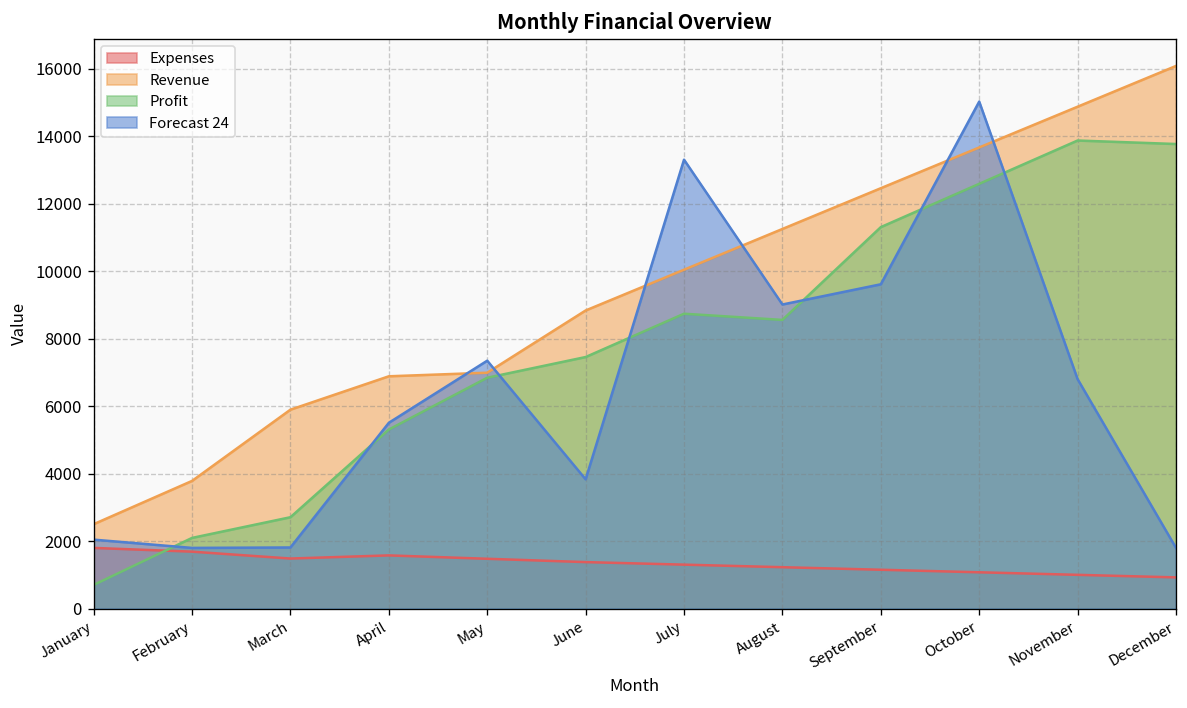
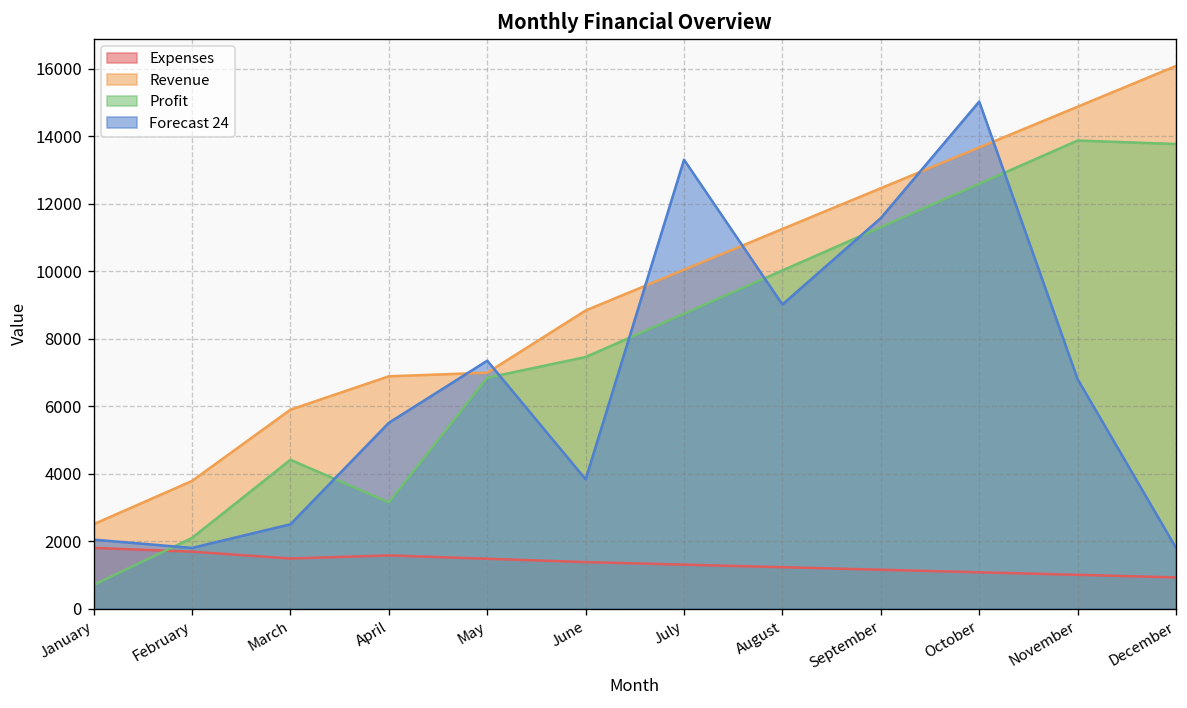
Profit, March: 2700 -> 4400
Forecast 24, March: 1800 -> 2500
Profit, April: 5300 -> 3200
Profit, August: 8600 -> 10000
Forecast 24, September: 9600 -> 11600
